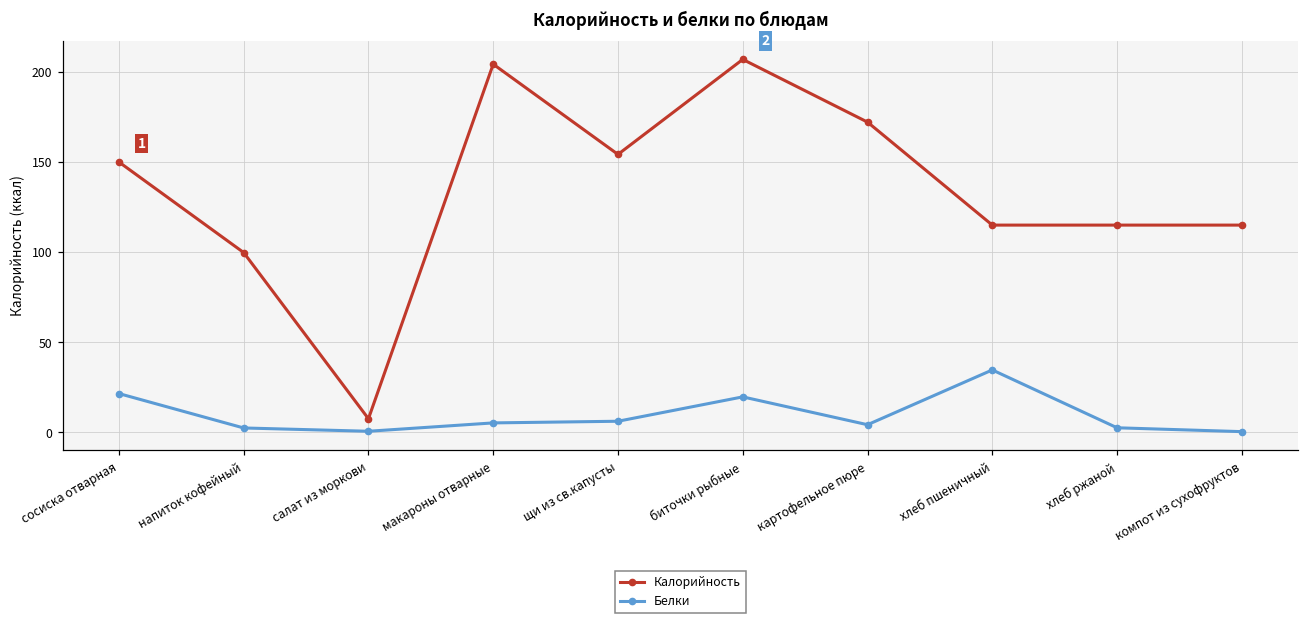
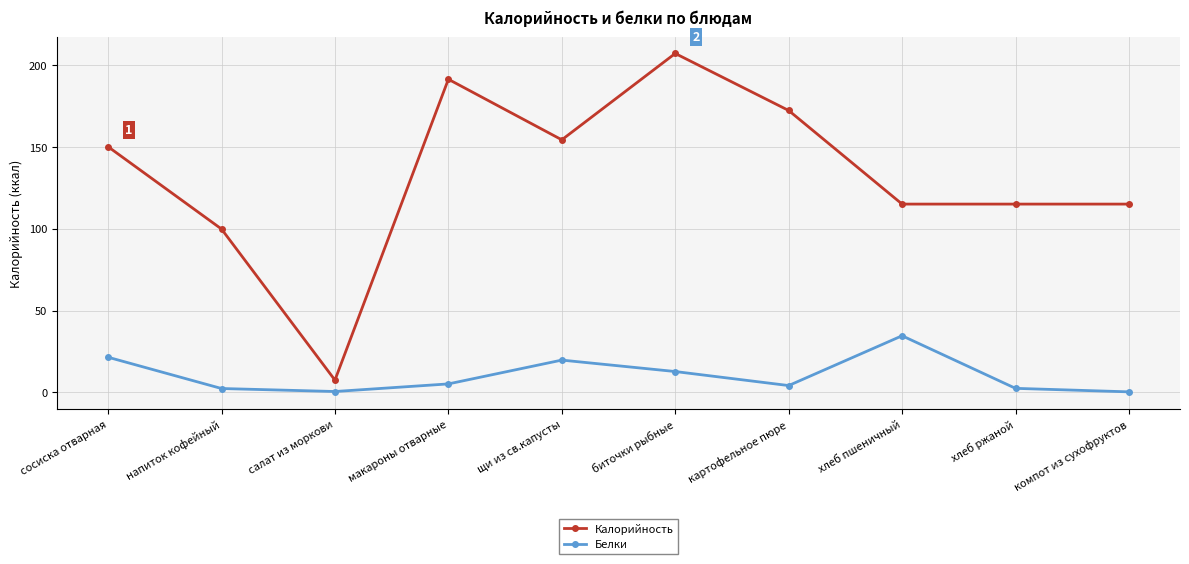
Калорийность, макароны отварные: 204 -> 191
Белки, щи из св.капусты: 6 -> 20
Белки, биточки рыбные: 20 -> 13
